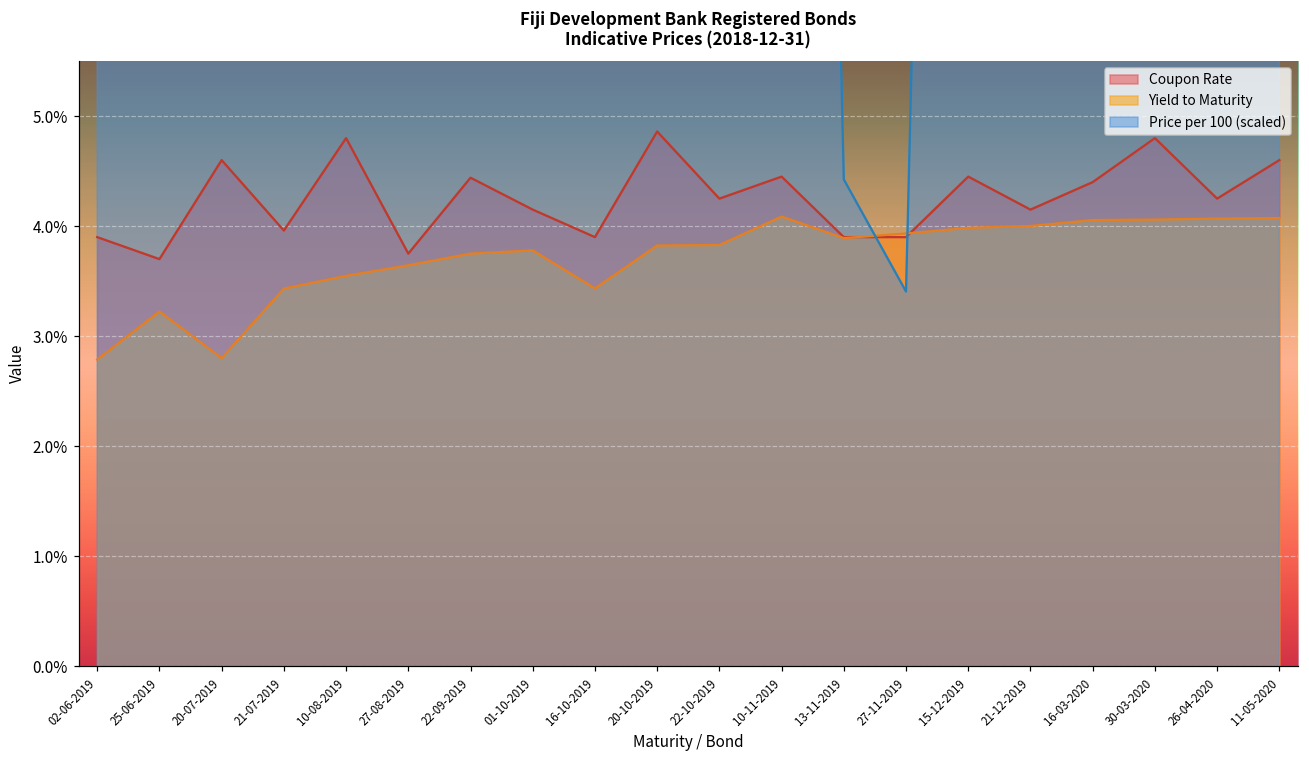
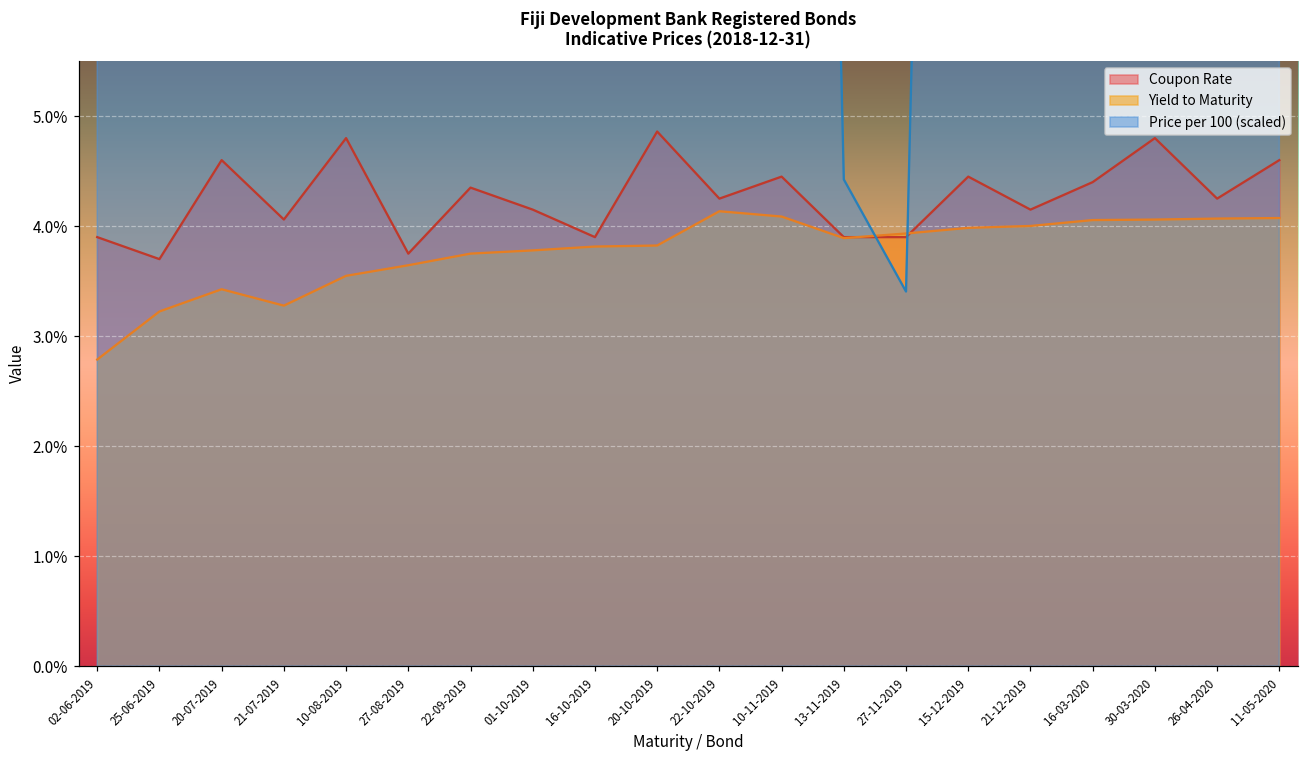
Yield to Maturity, 20-07-2019: 2.8% -> 3.4%
Coupon Rate, 21-07-2019: 4.0% -> 4.1%
Yield to Maturity, 21-07-2019: 3.4% -> 3.3%
Coupon Rate, 22-09-2019: 4.44% -> 4.35%
Yield to Maturity, 16-10-2019: 3.4% -> 3.8%
Yield to Maturity, 22-10-2019: 3.8% -> 4.1%
